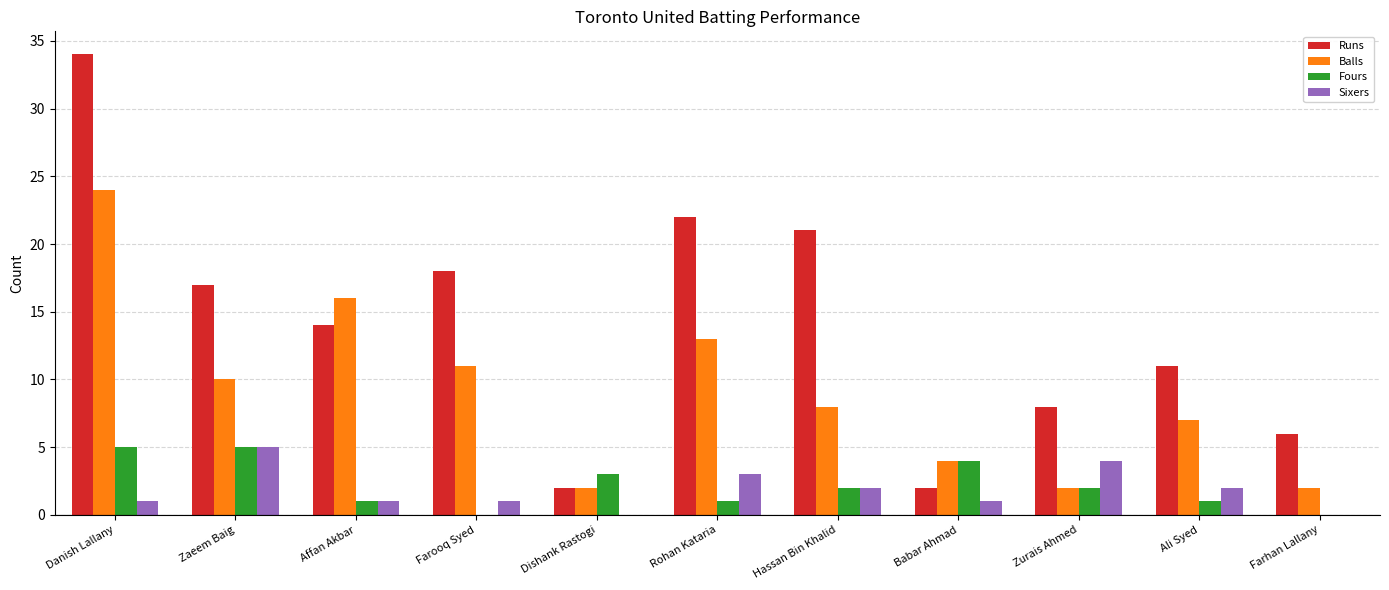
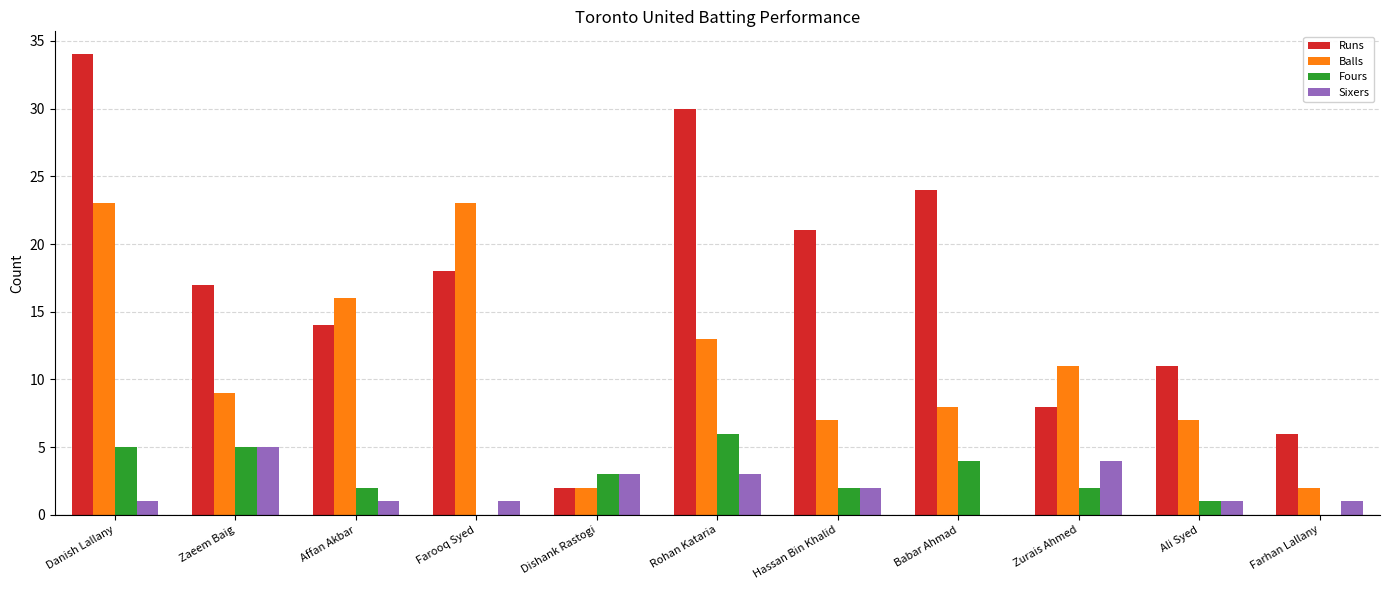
Balls, Danish Lallany: 24 -> 23
Balls, Zaeem Baig: 10 -> 9
Fours, Affan Akbar: 1 -> 2
Balls, Farooq Syed: 11 -> 23
Sixers, Dishank Rastogi: 0 -> 3
Runs, Rohan Kataria: 22 -> 30
Fours, Rohan Kataria: 1 -> 6
Balls, Hassan Bin Khalid: 8 -> 7
Runs, Babar Ahmad: 2 -> 24
Balls, Babar Ahmad: 4 -> 8
Sixers, Babar Ahmad: 1 -> 0
Balls, Zurais Ahmed: 2 -> 11
Sixers, Ali Syed: 2 -> 1
Sixers, Farhan Lallany: 0 -> 1
